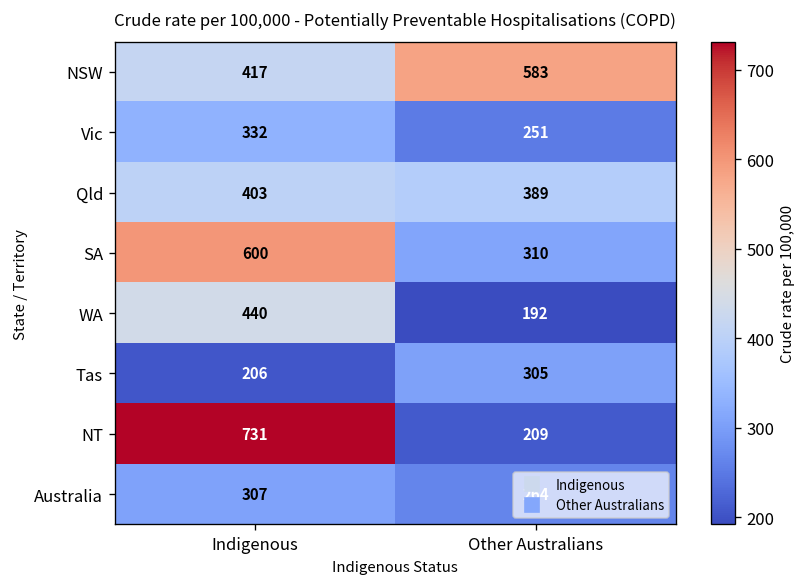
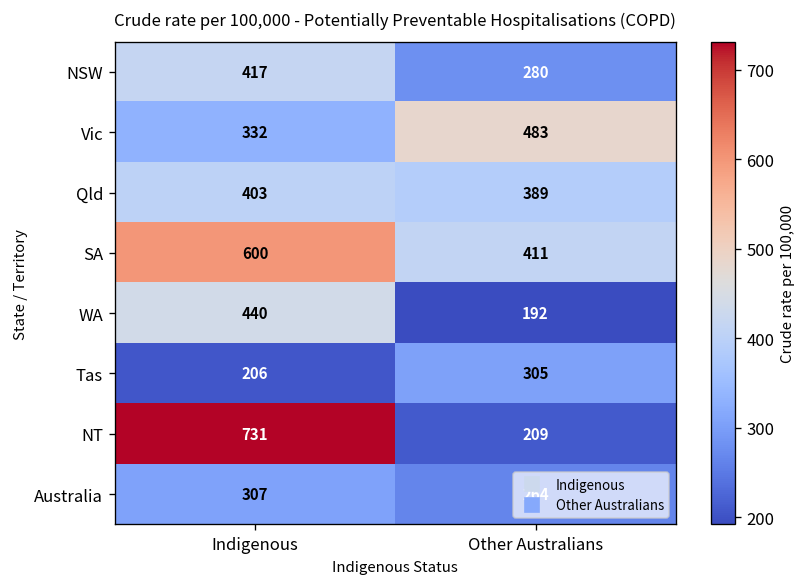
NSW, Other Australians: 583 -> 280
Vic, Other Australians: 251 -> 483
SA, Other Australians: 310 -> 411
